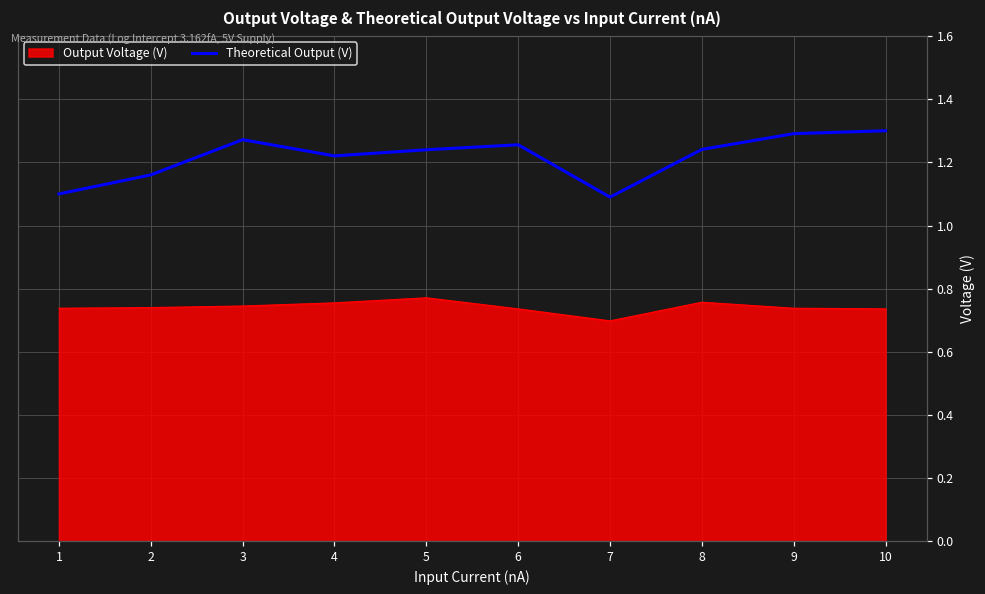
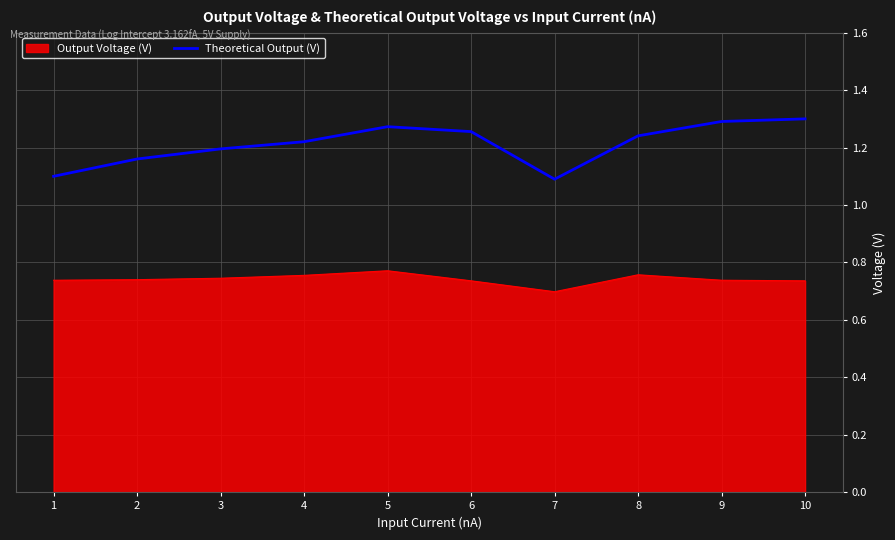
Theoretical Output (V), 3: 1.27 -> 1.20
Theoretical Output (V), 5: 1.24 -> 1.27
